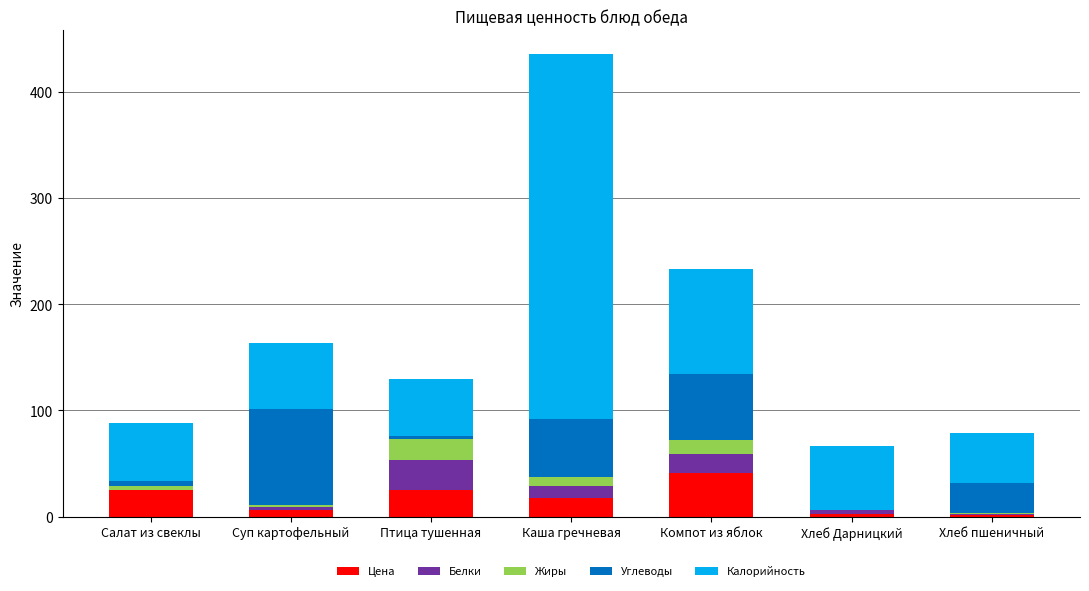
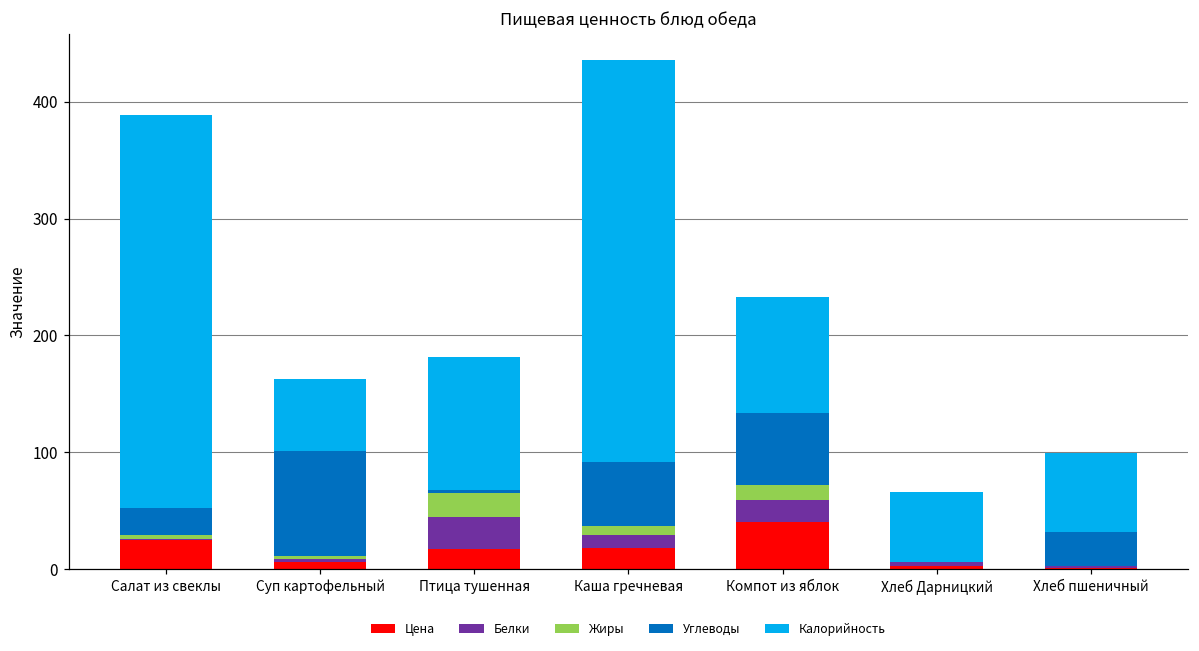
Углеводы, Салат из свеклы: 5 -> 23
Калорийность, Салат из свеклы: 54 -> 336
Цена, Птица тушенная: 25 -> 17
Калорийность, Птица тушенная: 53 -> 114
Калорийность, Хлеб пшеничный: 48 -> 68
